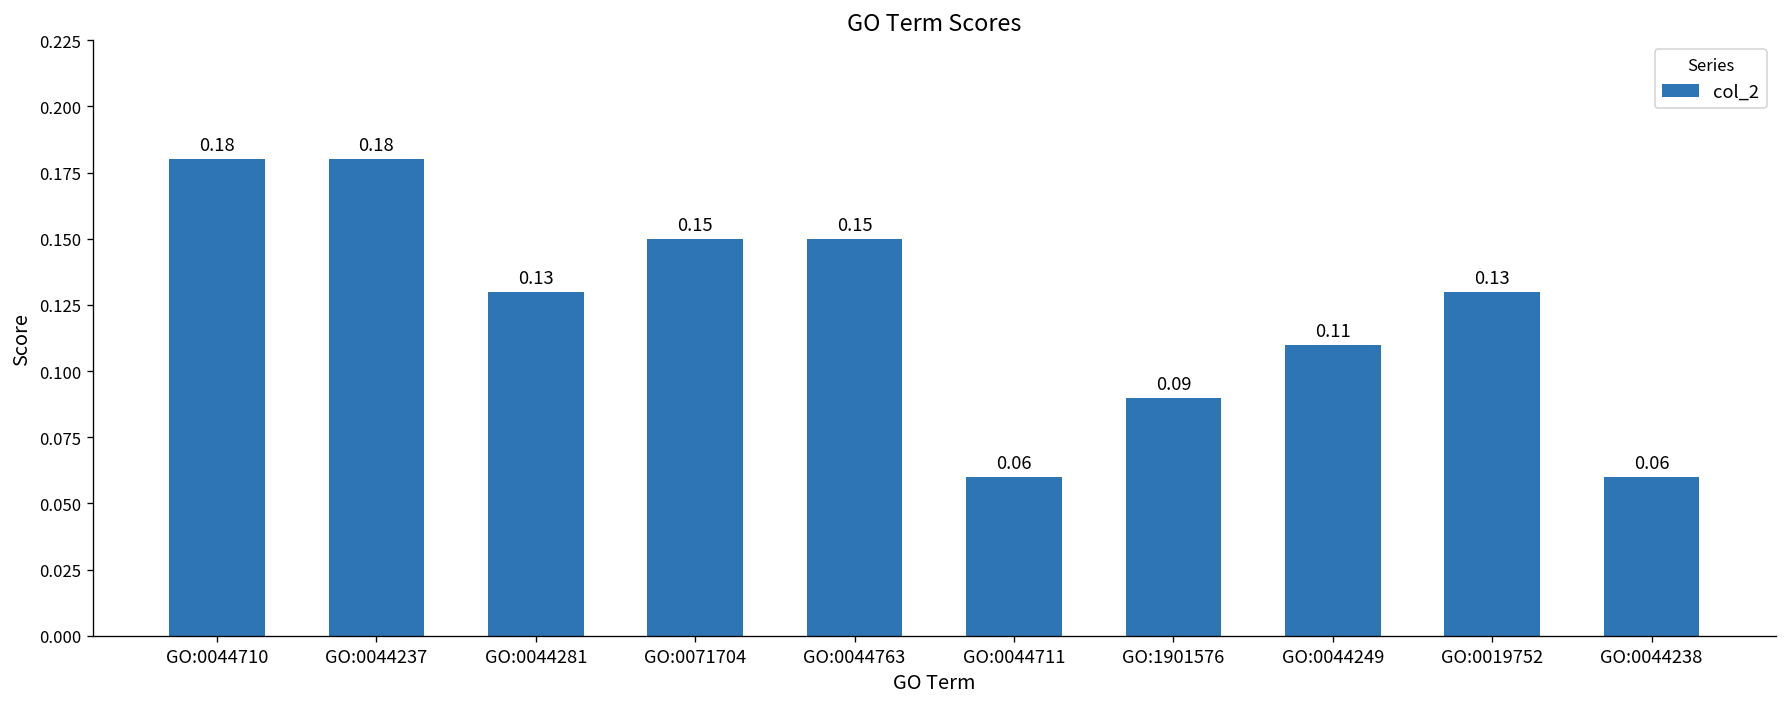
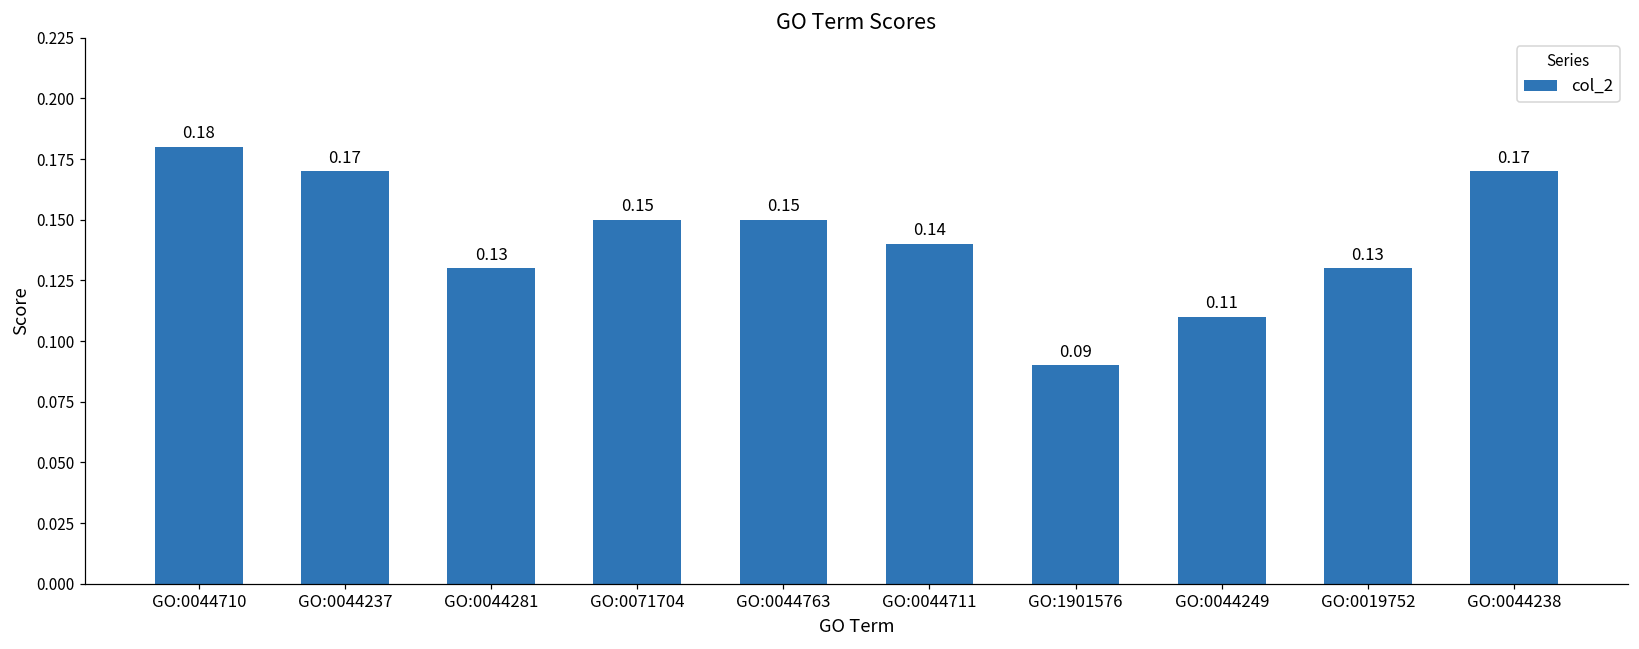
GO:0044237: 0.18 -> 0.17
GO:0044711: 0.06 -> 0.14
GO:0044238: 0.06 -> 0.17
